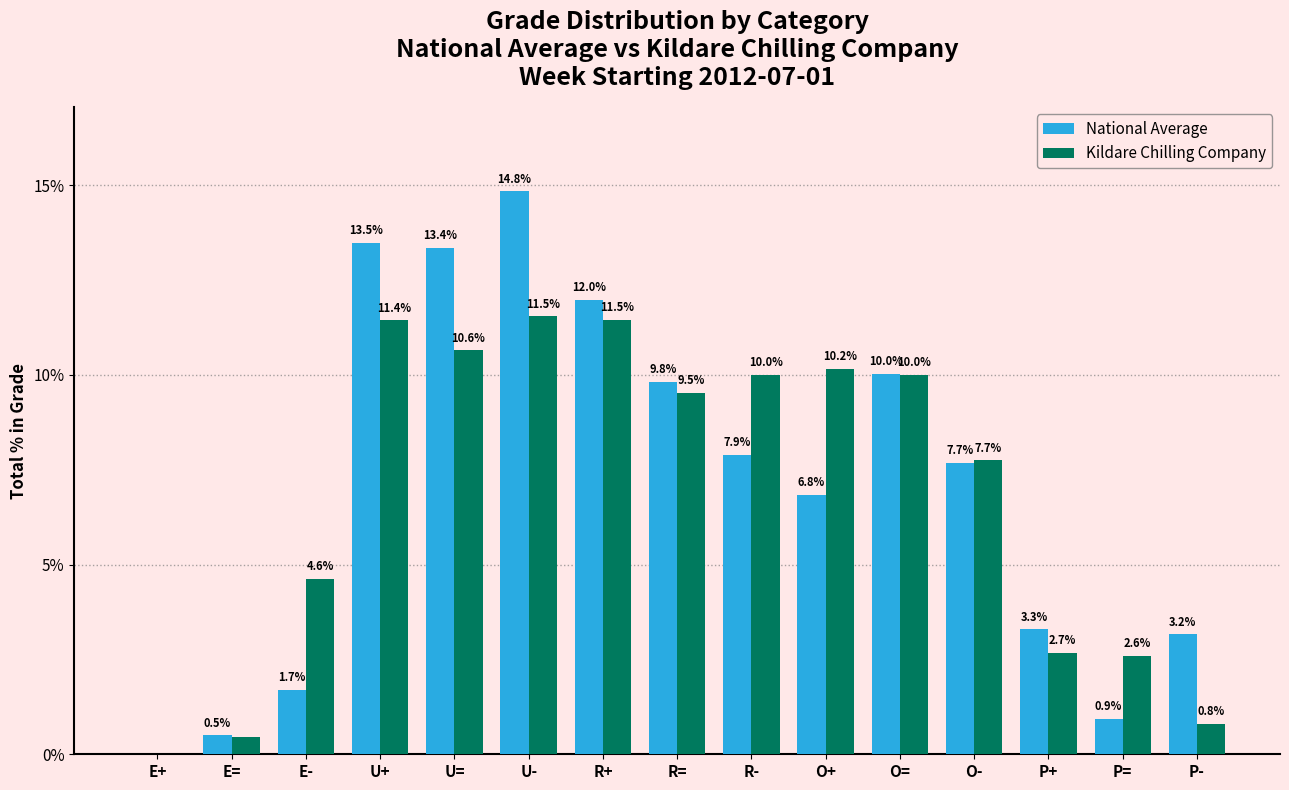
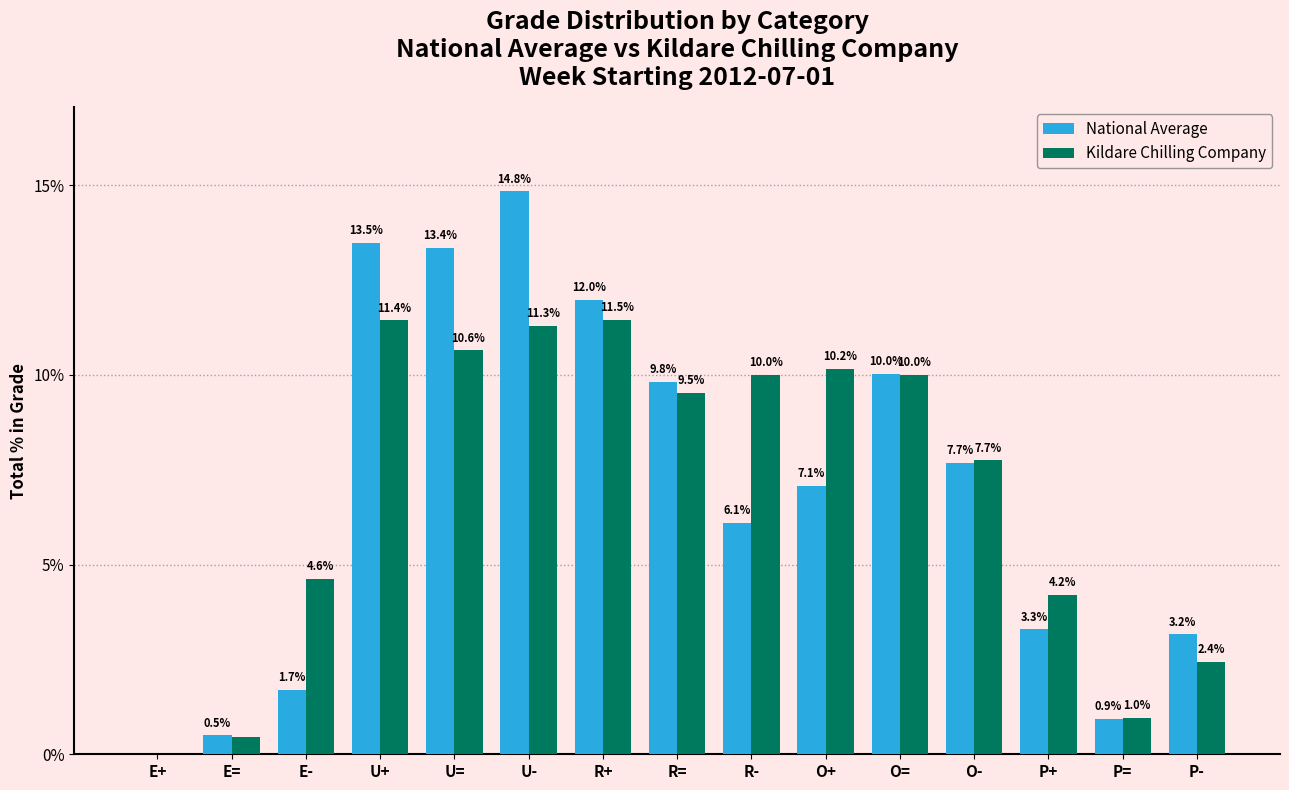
Kildare Chilling Company, U-: 11.5% -> 11.3%
National Average, R-: 7.9% -> 6.1%
National Average, O+: 6.8% -> 7.1%
Kildare Chilling Company, P+: 2.7% -> 4.2%
Kildare Chilling Company, P=: 2.6% -> 1.0%
Kildare Chilling Company, P-: 0.8% -> 2.4%
